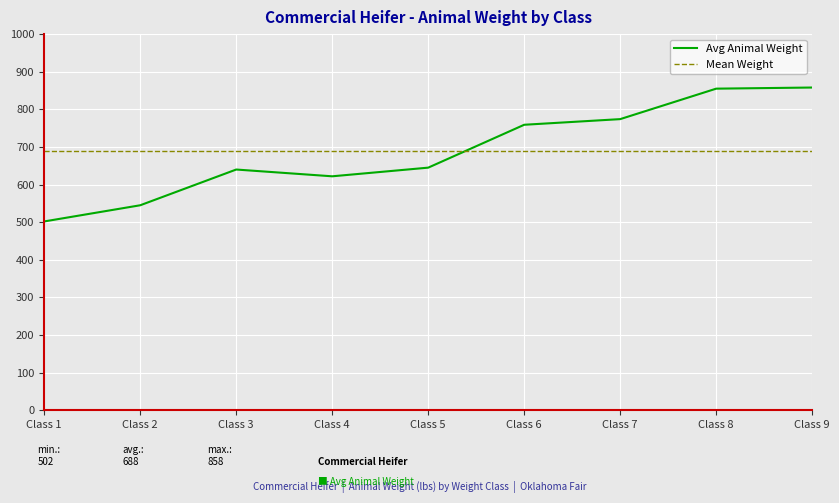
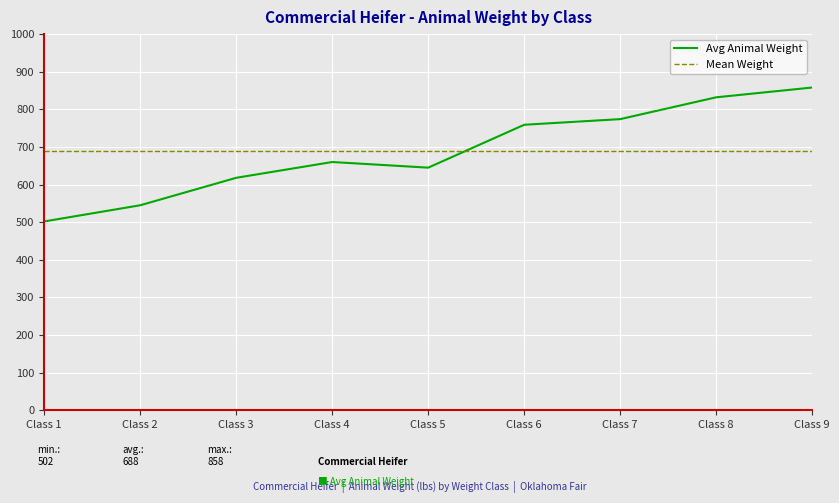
Class 3: 640 -> 620
Class 4: 620 -> 660
Class 8: 860 -> 830
